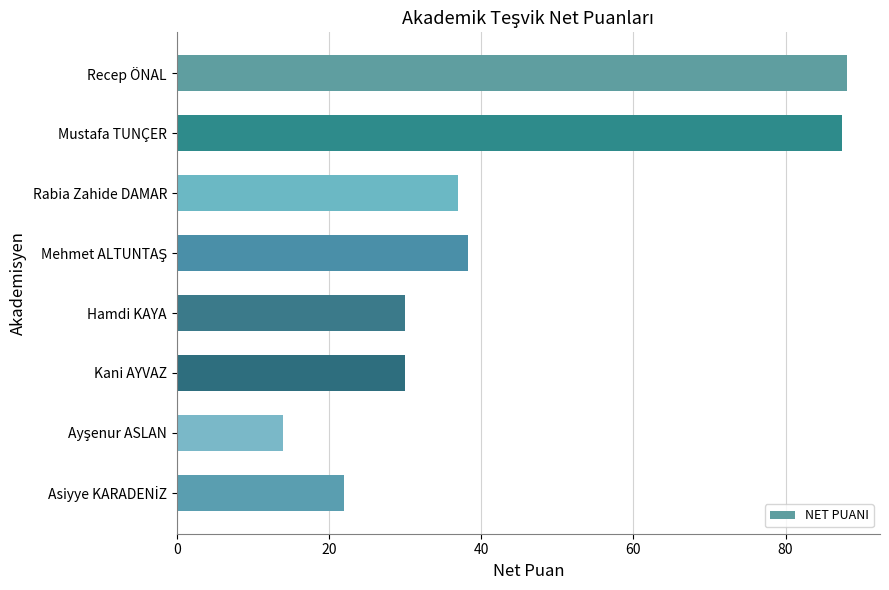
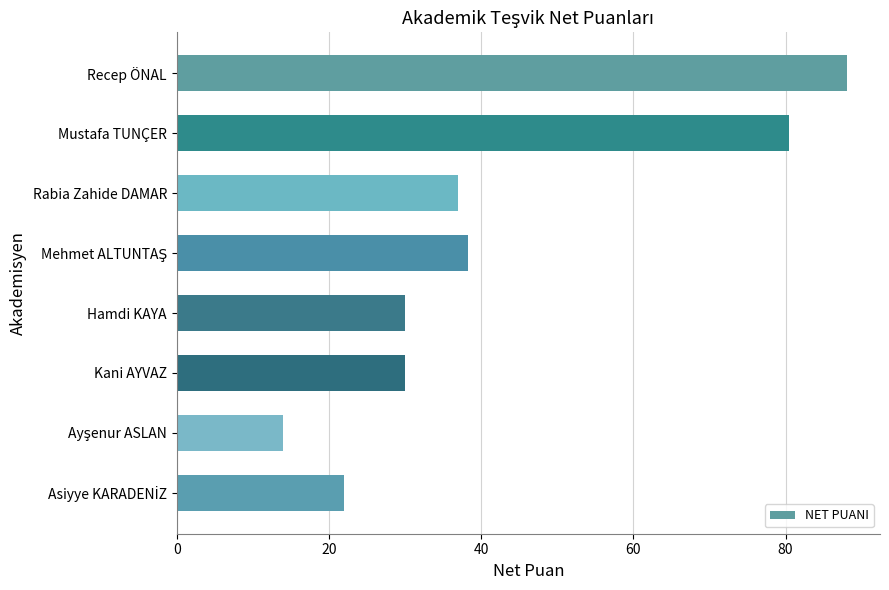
Mustafa TUNÇER: 87 -> 80
